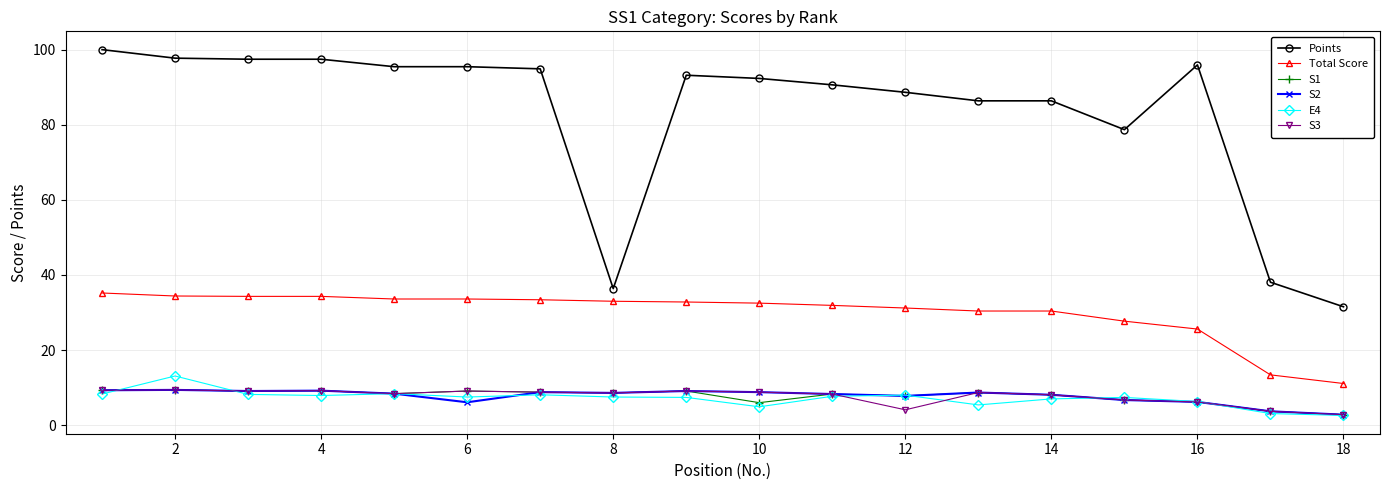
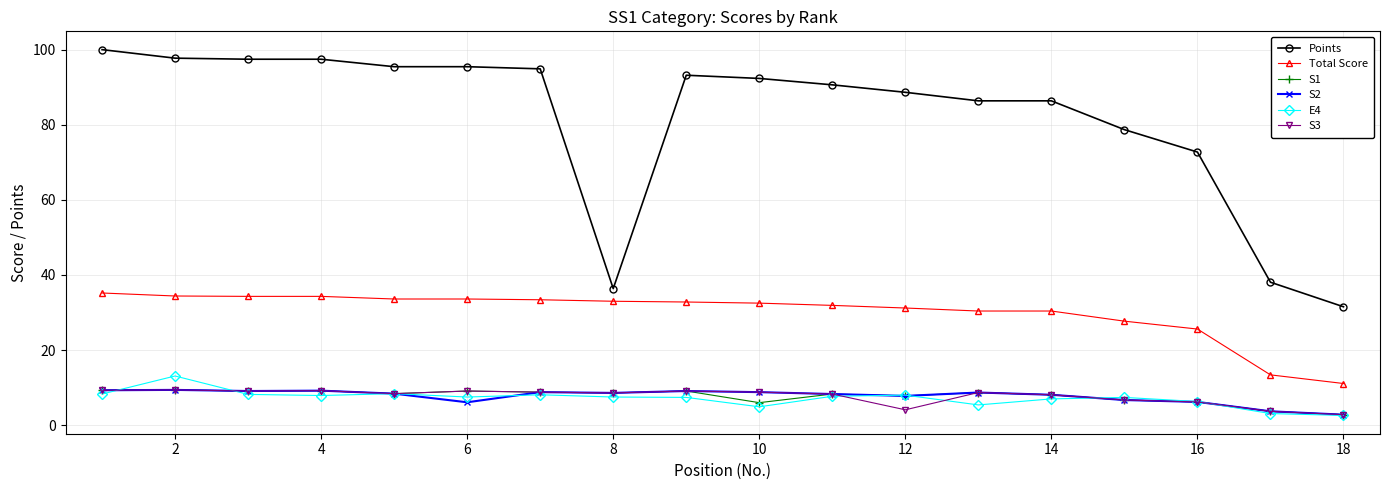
Points, 16: 96 -> 73
